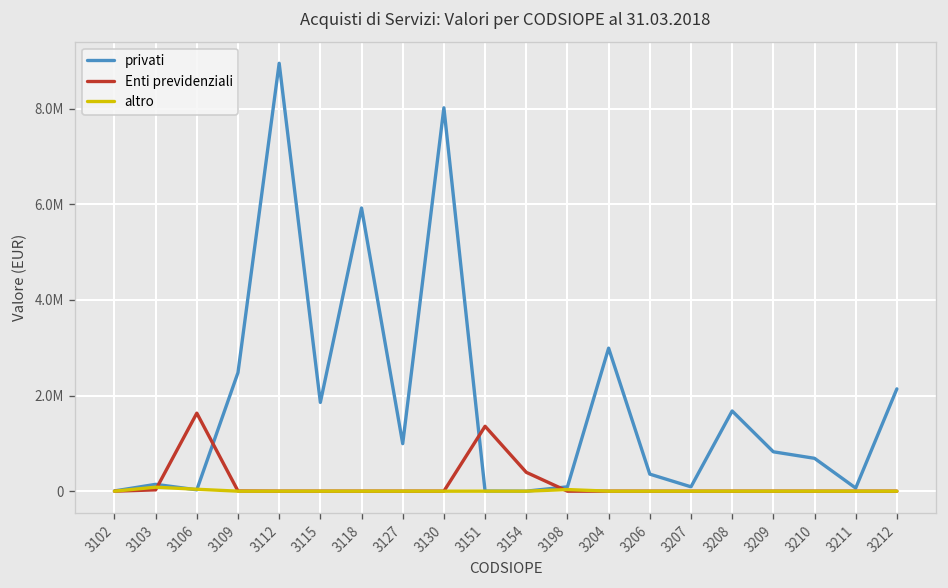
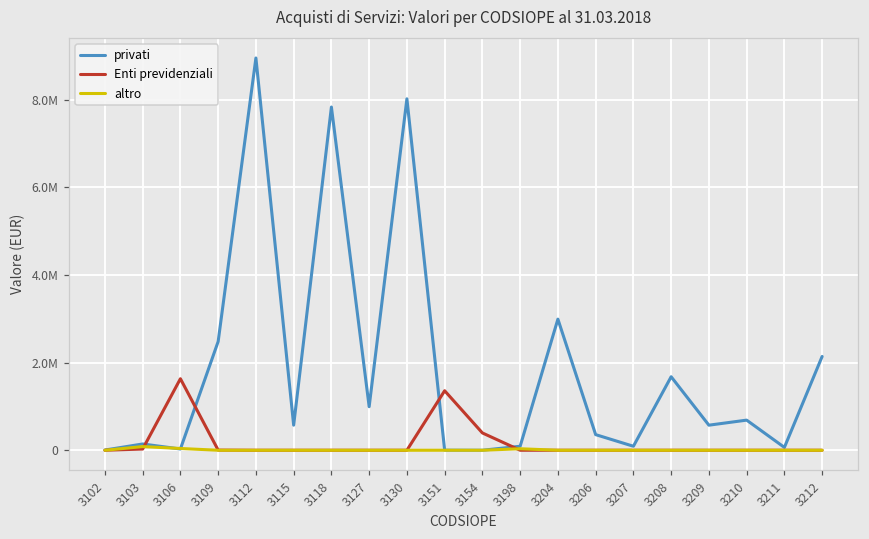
privati, 3115: 1900000 -> 600000
privati, 3118: 5900000 -> 7800000
privati, 3209: 800000 -> 600000
